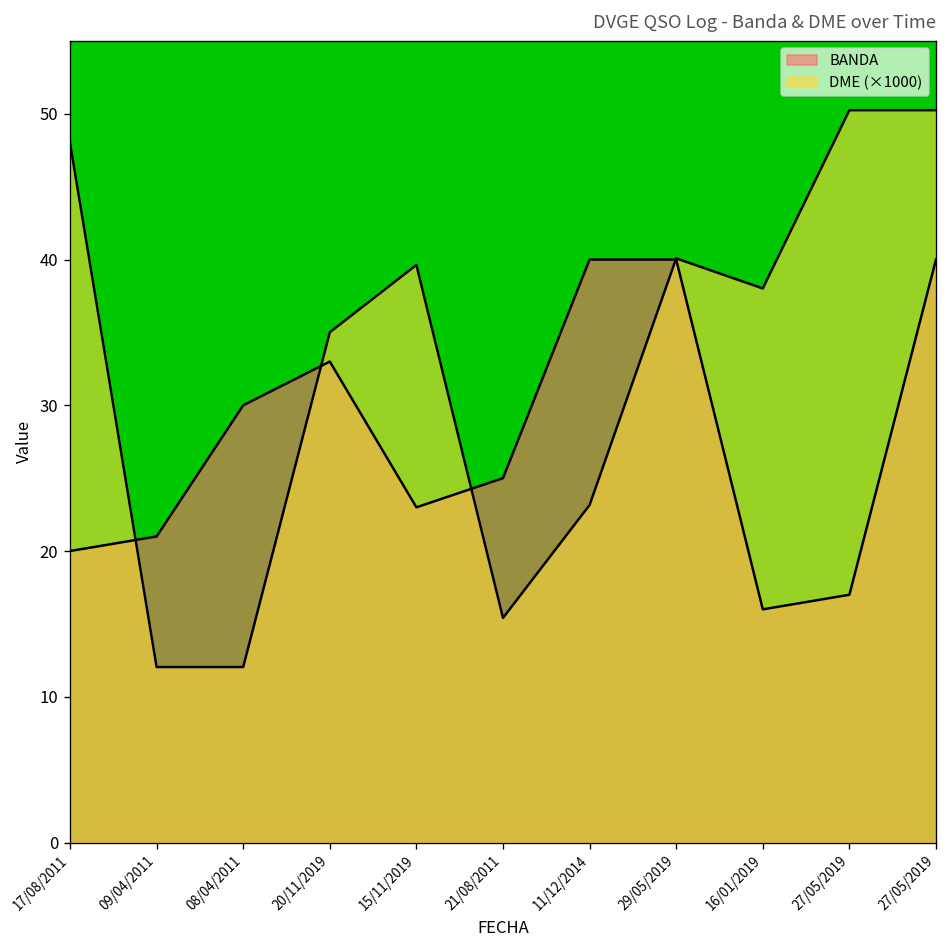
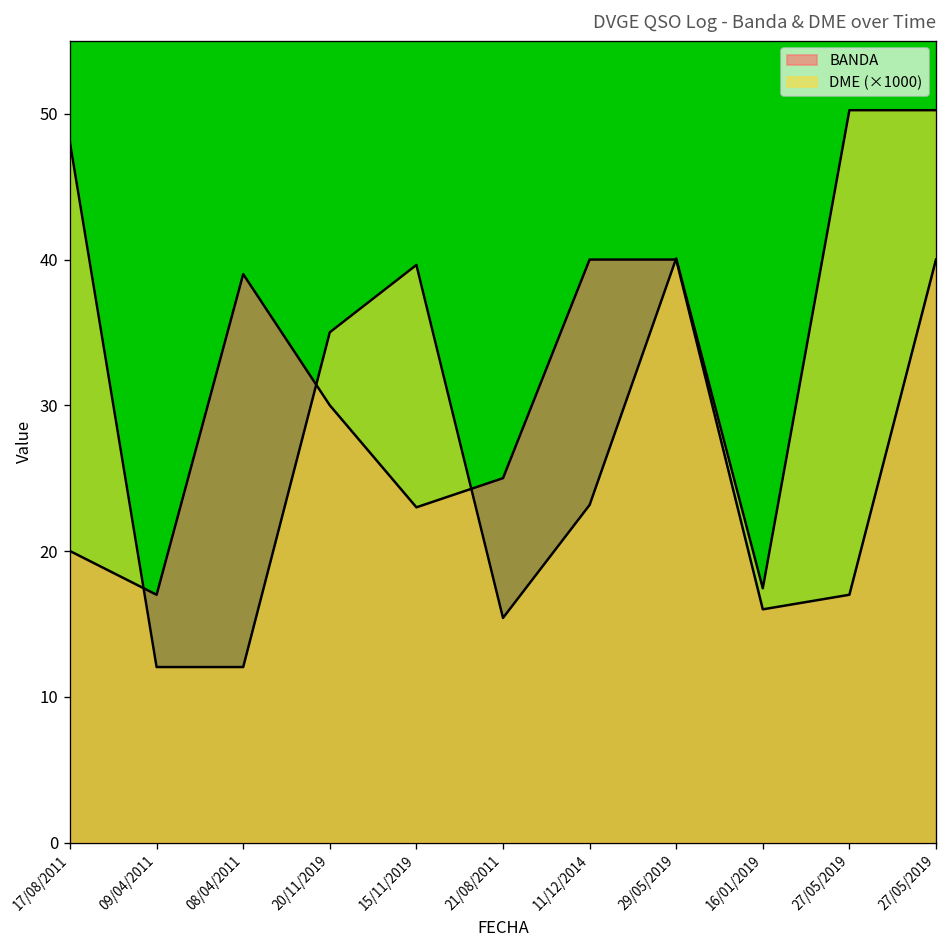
BANDA, 09/04/2011: 21 -> 17
BANDA, 08/04/2011: 30 -> 39
BANDA, 20/11/2019: 33 -> 30
DME (×1000), 16/01/2019: 38.0 -> 17.4
